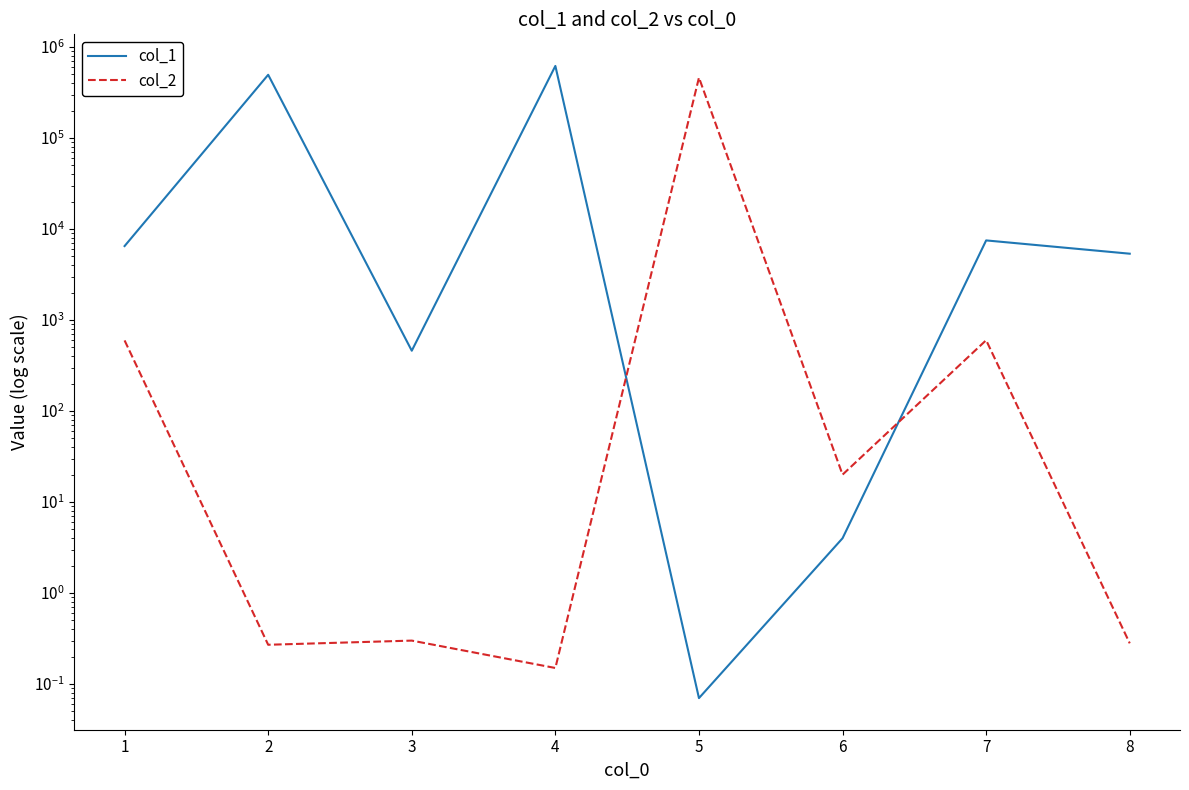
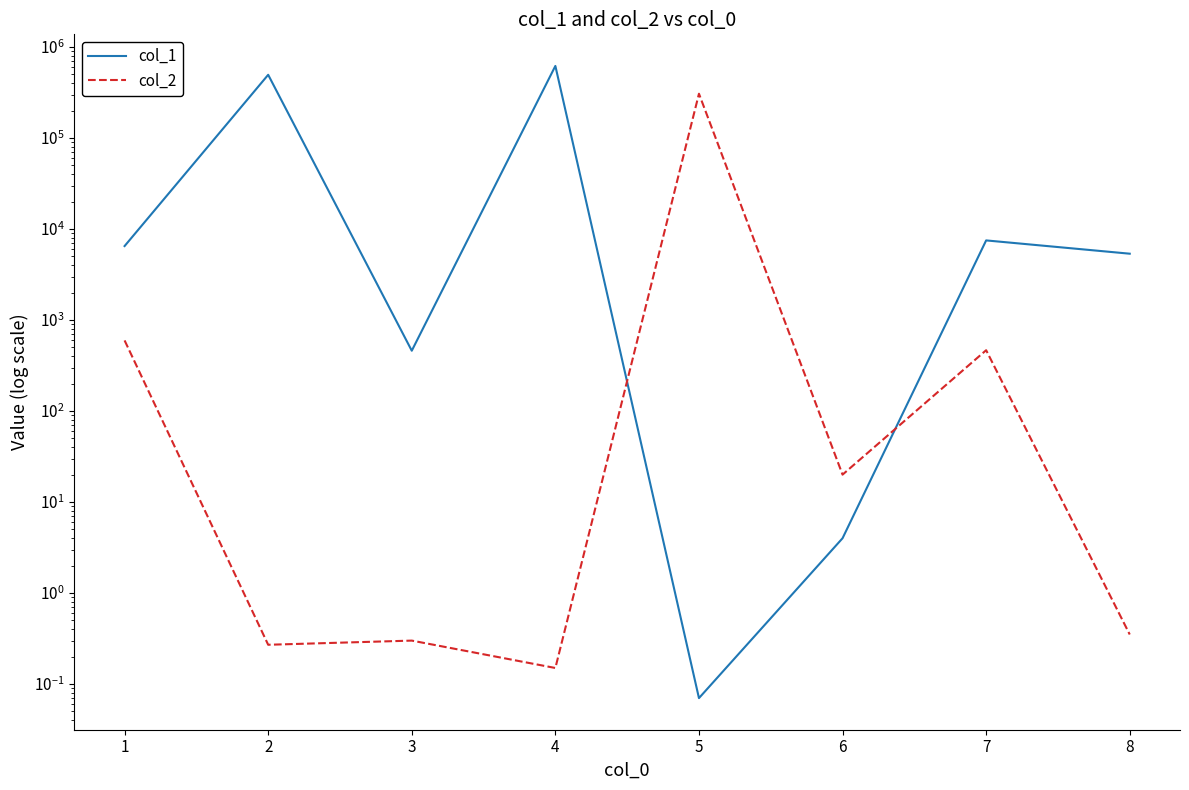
col_2, 5: 500000 -> 310000
col_2, 7: 600 -> 500
col_2, 8: 0.28 -> 0.35
